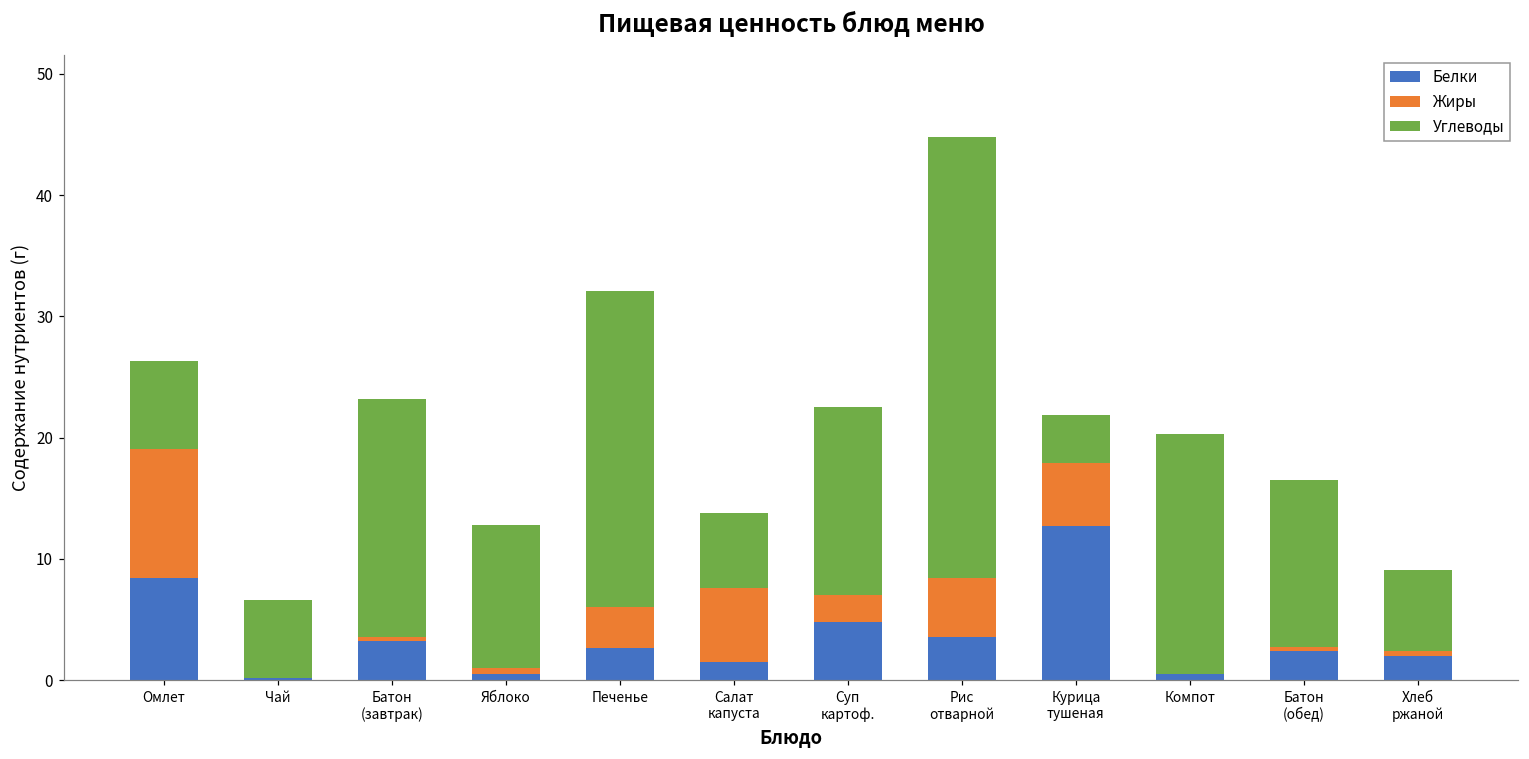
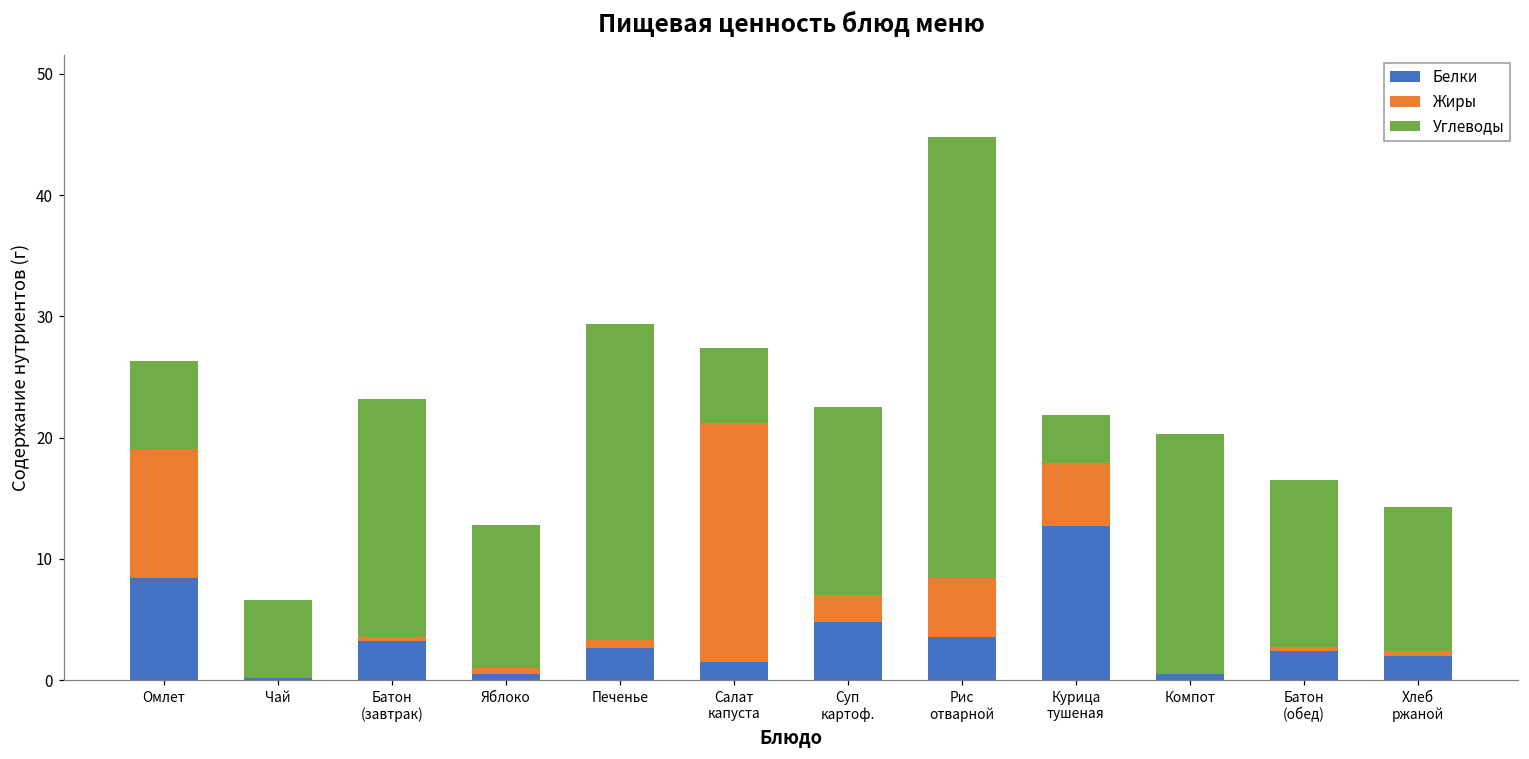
Жиры, Печенье: 3.4 -> 0.7
Жиры, Салат капуста: 6.1 -> 19.7
Углеводы, Хлеб ржаной: 6.7 -> 11.9
